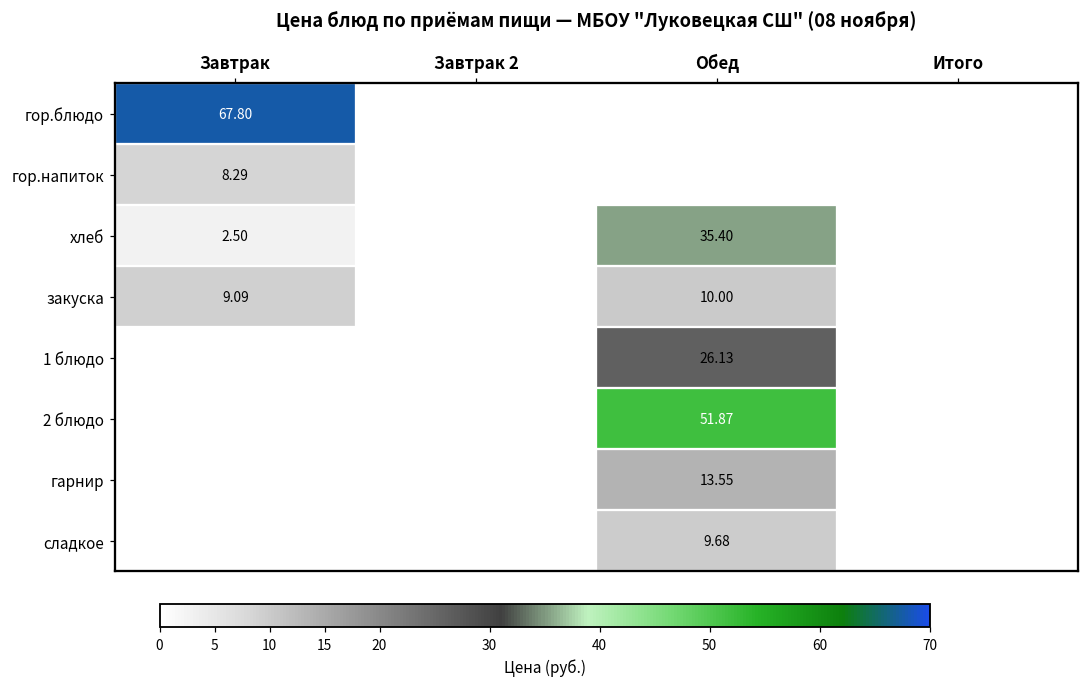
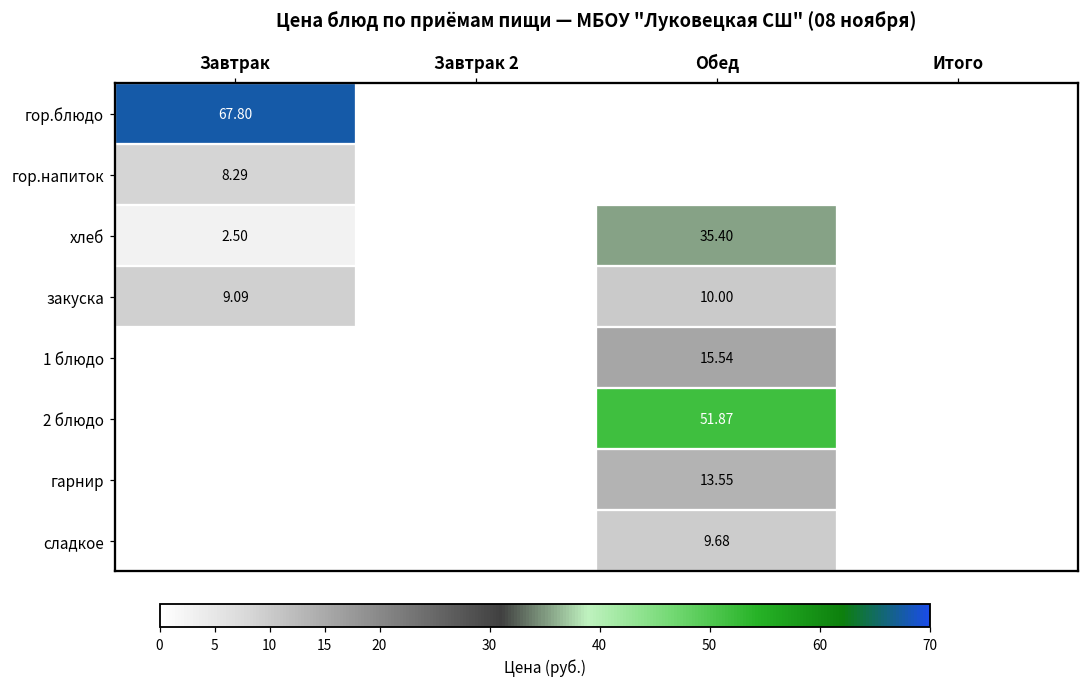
1 блюдо, Обед: 26.13 -> 15.54
